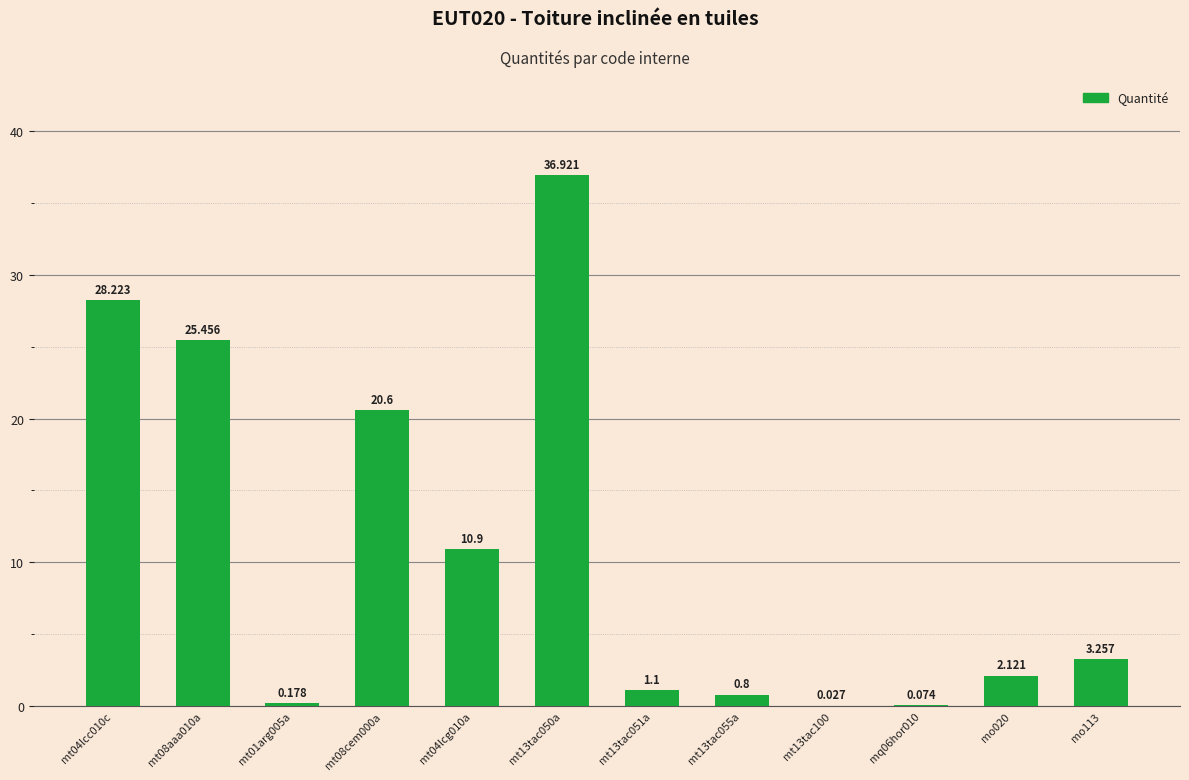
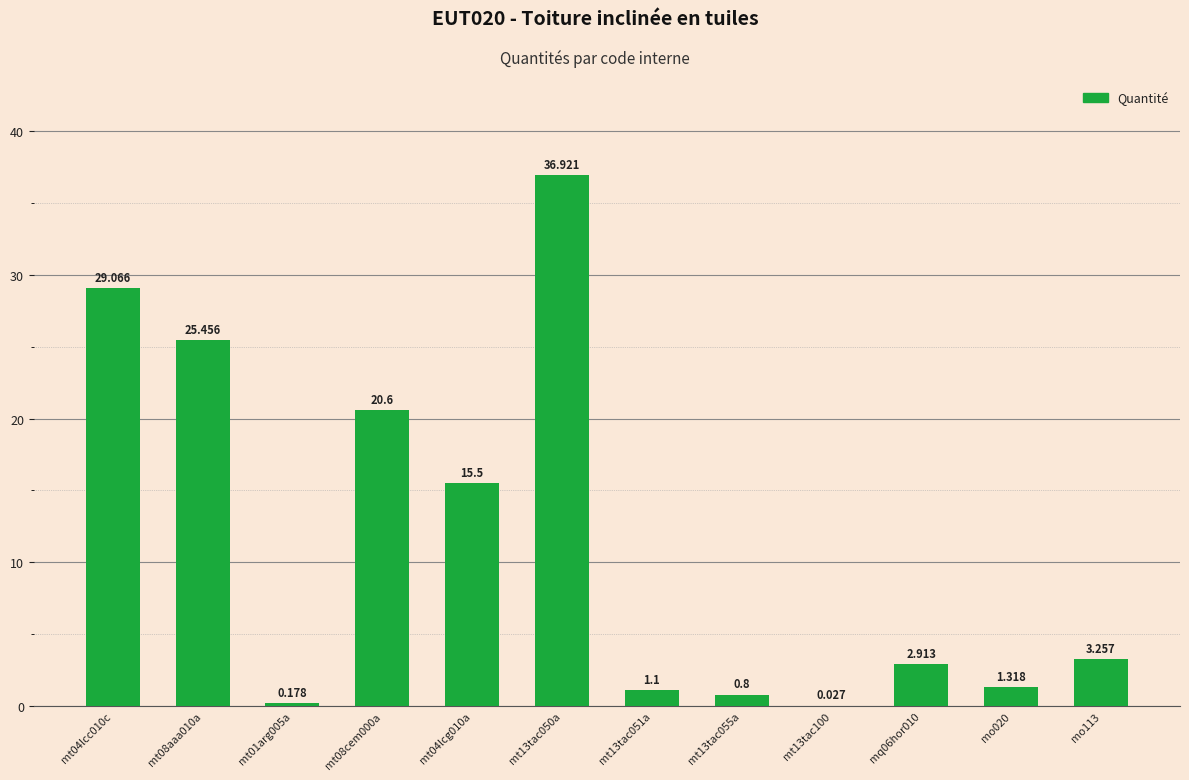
mt04lcc010c: 28.223 -> 29.066
mt04lcg010a: 10.9 -> 15.5
mq06hor010: 0.074 -> 2.913
mo020: 2.121 -> 1.318
